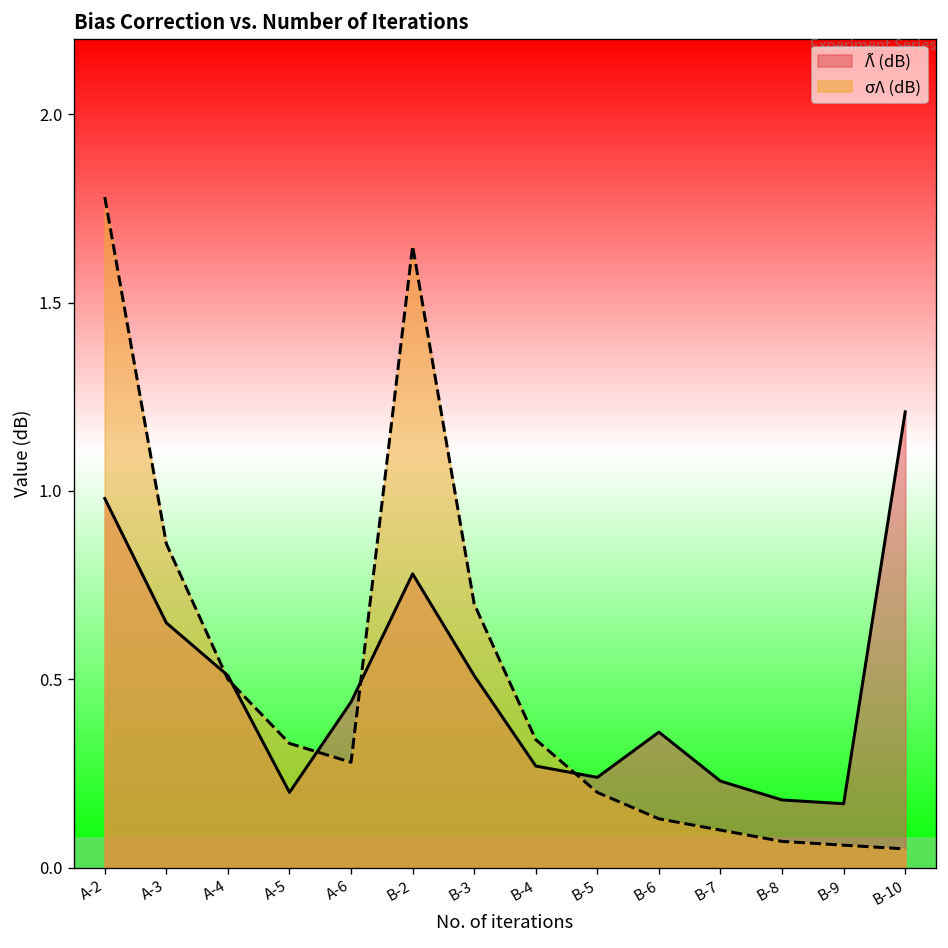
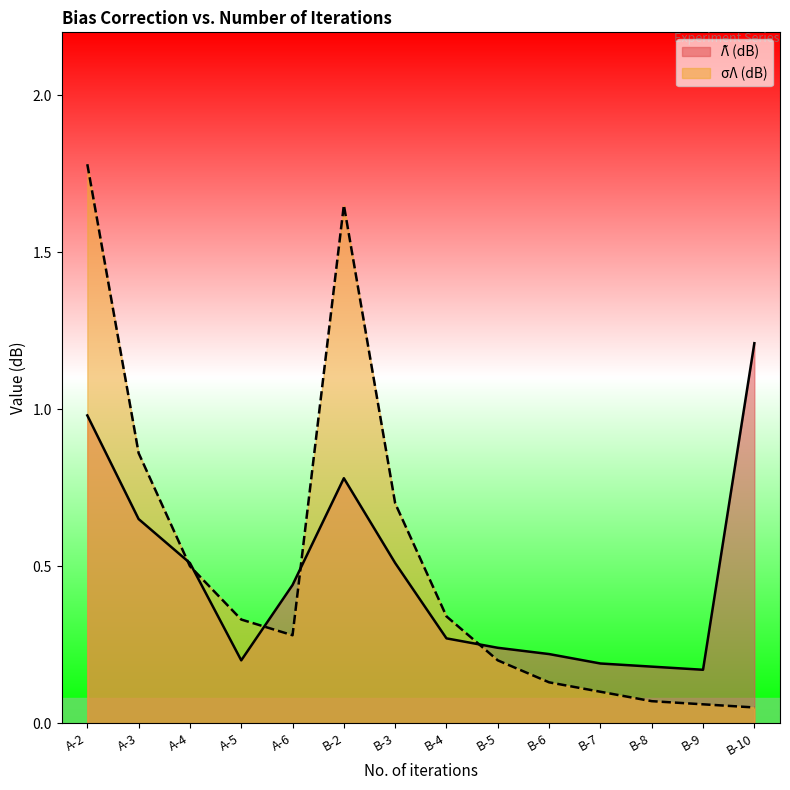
Λ̃ (dB), B-6: 0.36 -> 0.22
Λ̃ (dB), B-7: 0.23 -> 0.19
